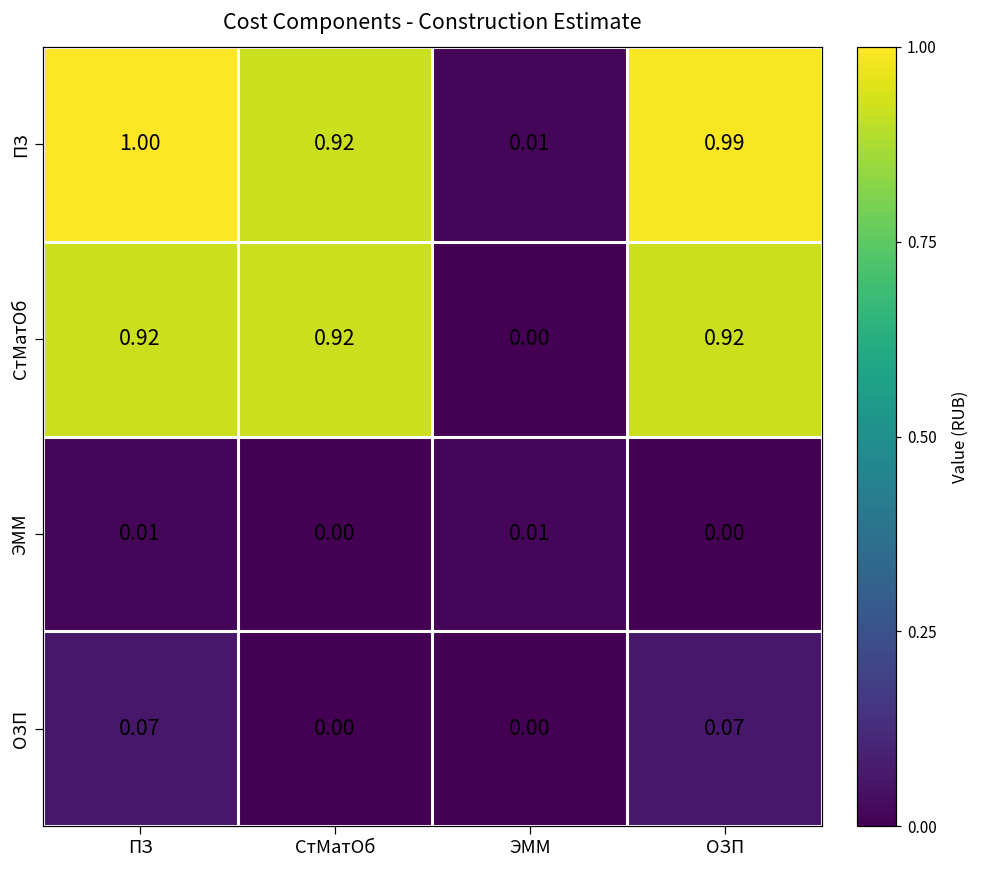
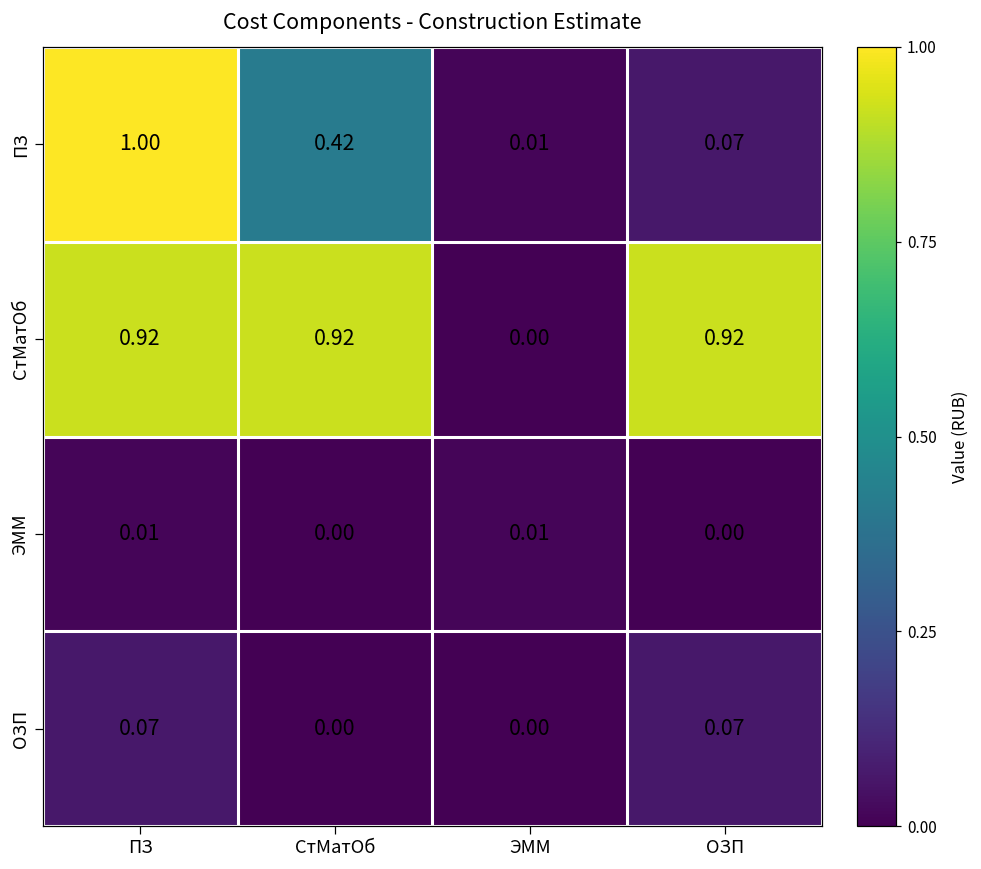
ПЗ, СтМатОб: 0.92 -> 0.42
ПЗ, ОЗП: 0.99 -> 0.07
